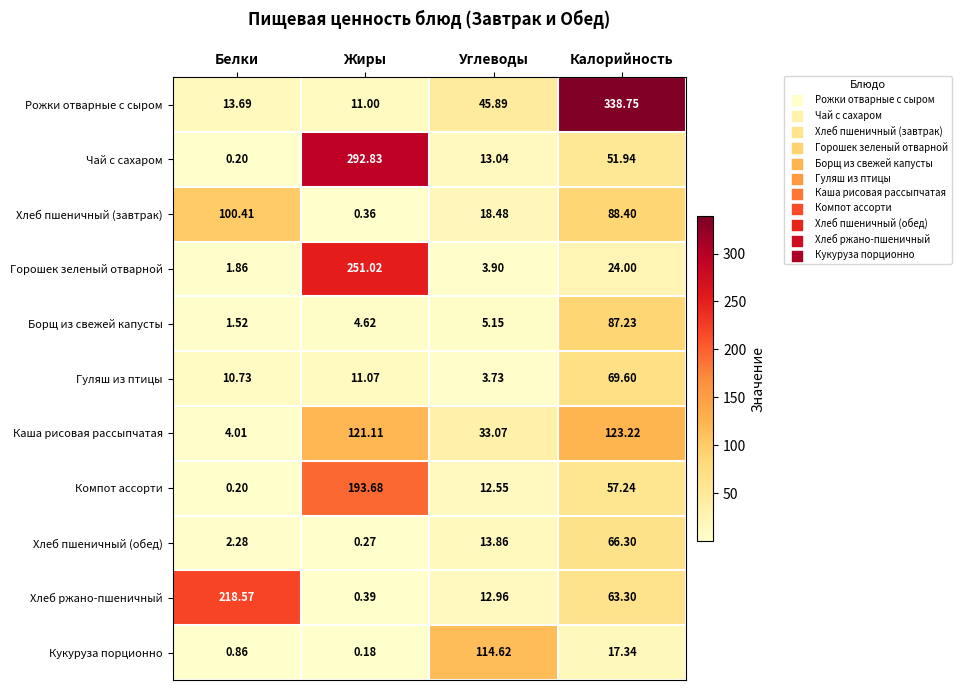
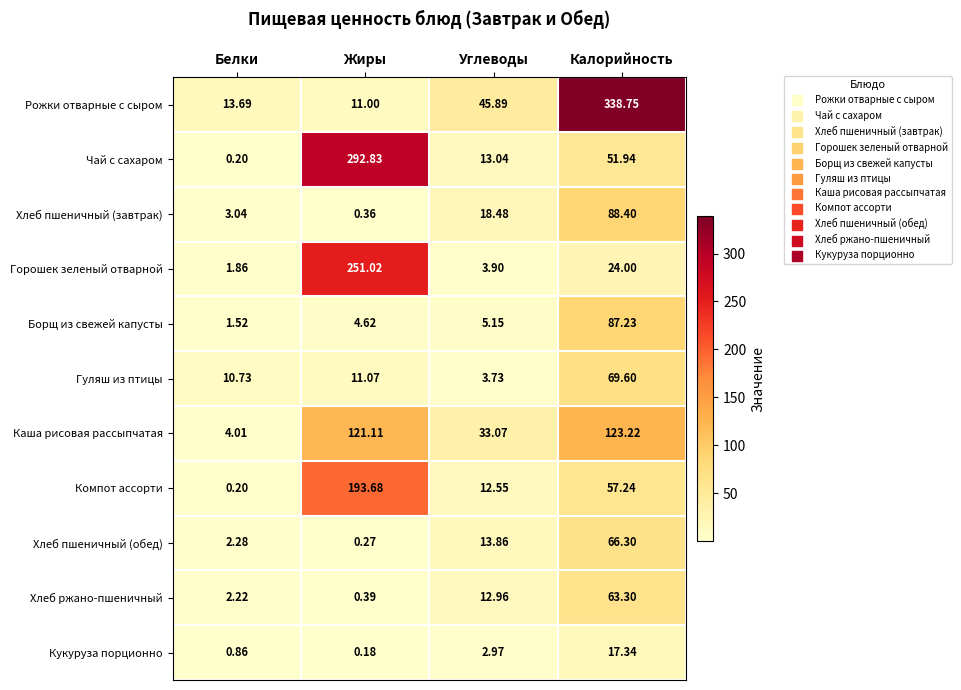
Хлеб пшеничный (завтрак), Белки: 100.41 -> 3.04
Хлеб ржано-пшеничный, Белки: 218.57 -> 2.22
Кукуруза порционно, Углеводы: 114.62 -> 2.97
